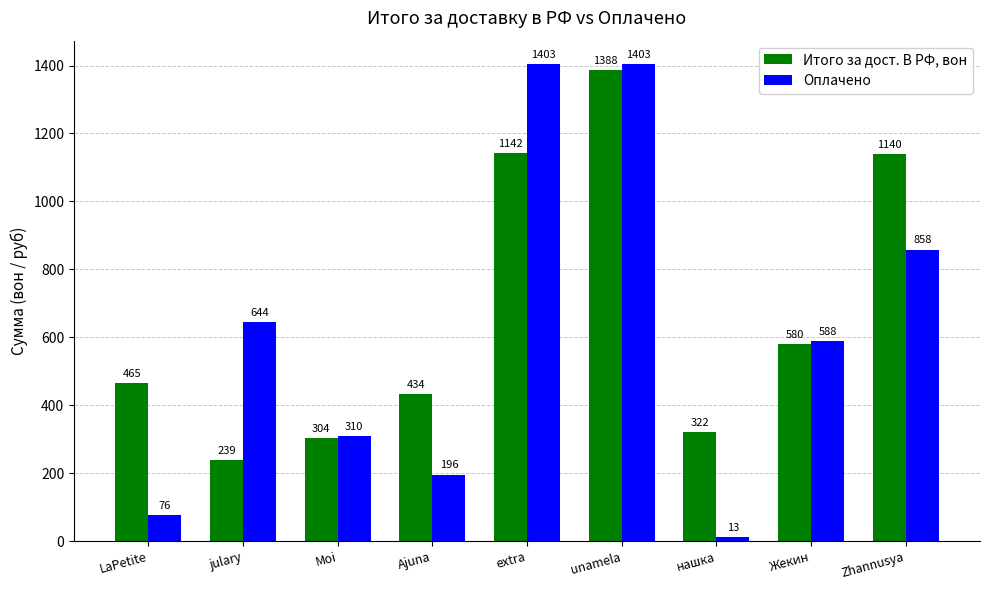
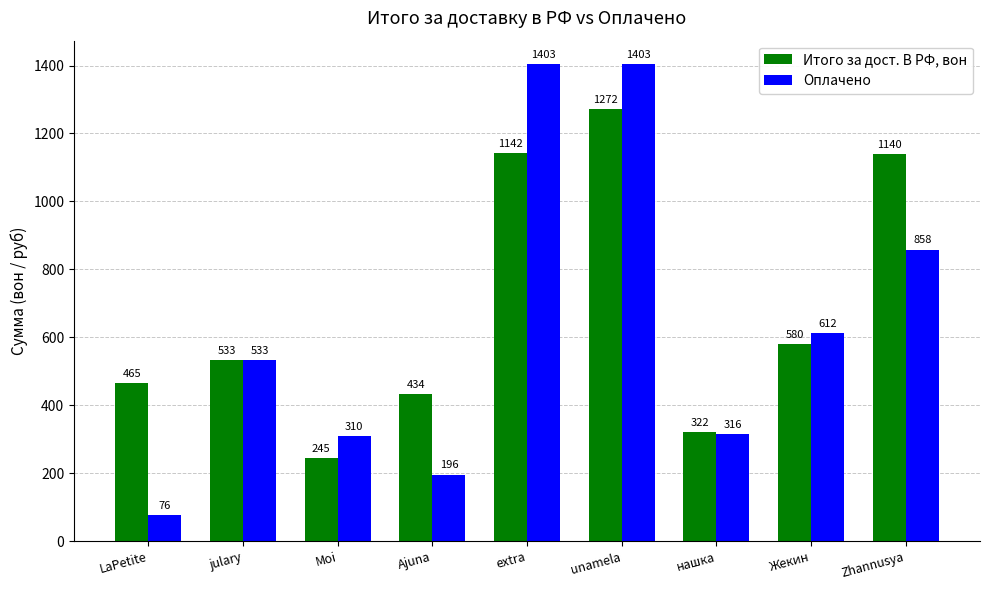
Итого за дост. В РФ, вон, julary: 239 -> 533
Оплачено, julary: 644 -> 533
Итого за дост. В РФ, вон, Moi: 304 -> 245
Итого за дост. В РФ, вон, unamela: 1388 -> 1272
Оплачено, нашка: 13 -> 316
Оплачено, Жекин: 588 -> 612
